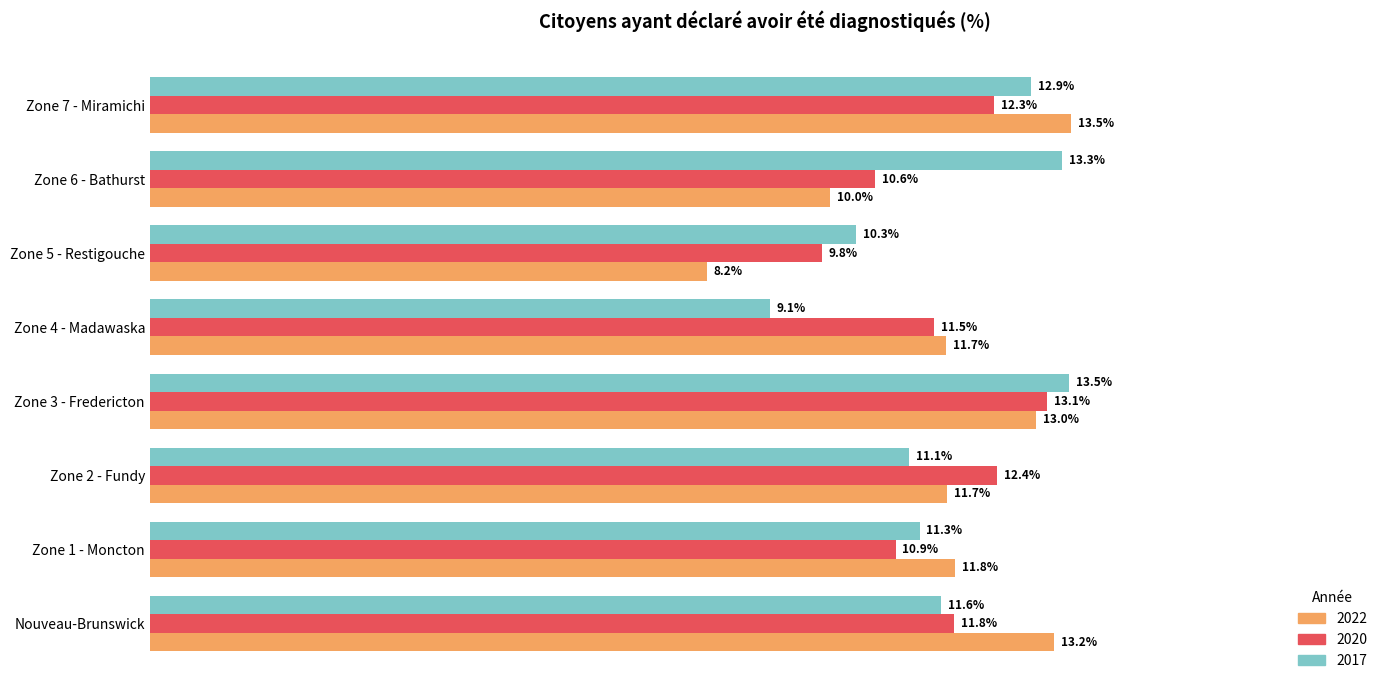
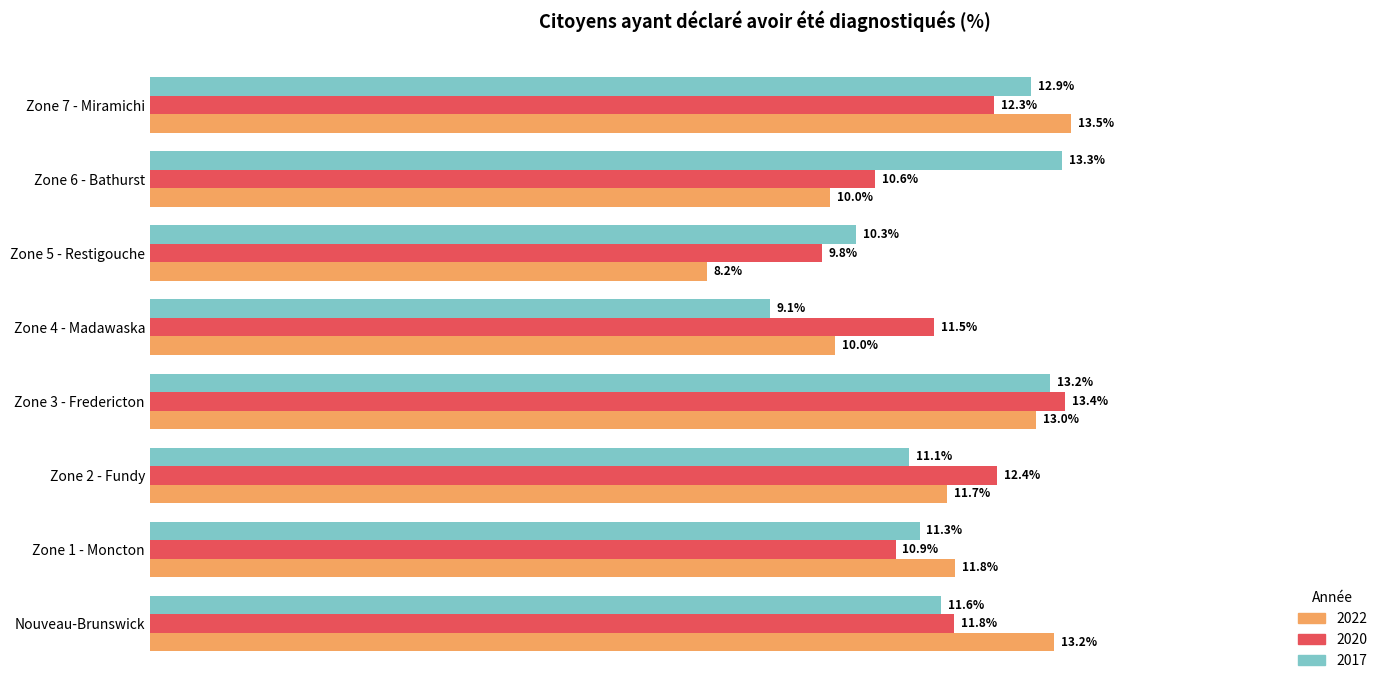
2022, Zone 4 - Madawaska: 11.7% -> 10.0%
2017, Zone 3 - Fredericton: 13.5% -> 13.2%
2020, Zone 3 - Fredericton: 13.1% -> 13.4%
